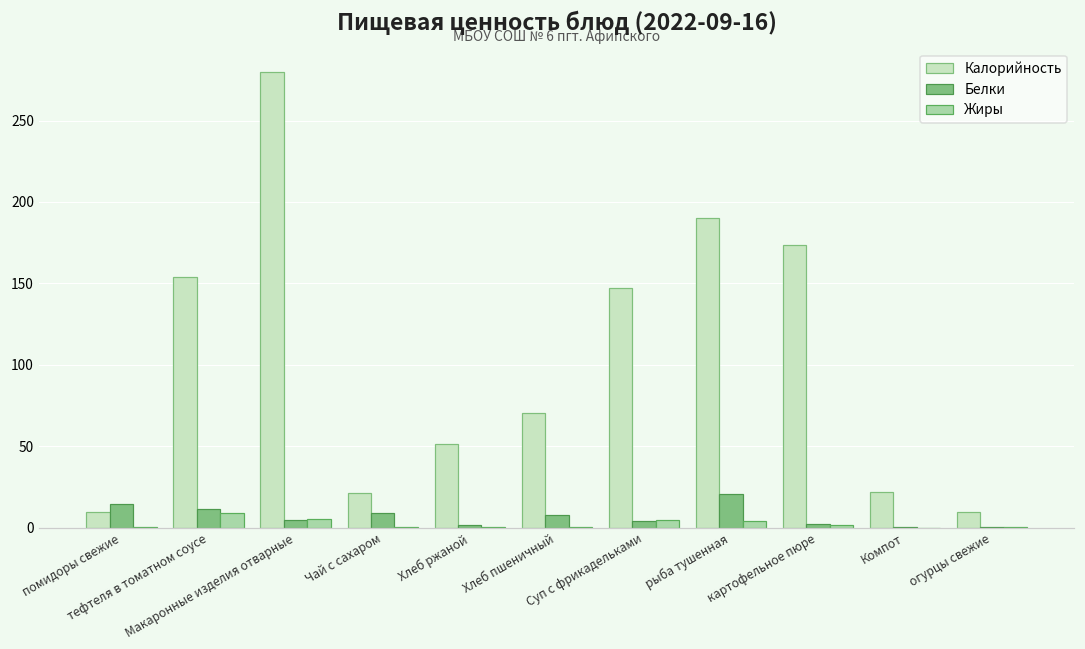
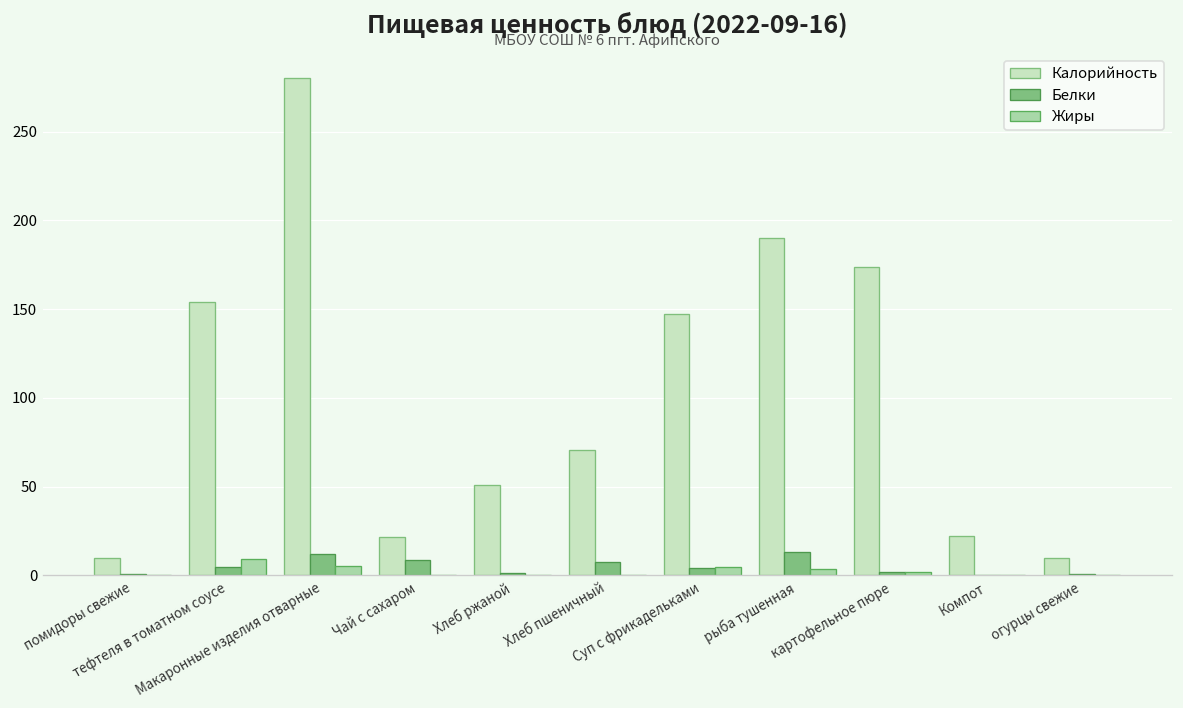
Белки, помидоры свежие: 15 -> 1
Белки, тефтеля в томатном соусе: 11 -> 5
Белки, Макаронные изделия отварные: 5 -> 12
Белки, рыба тушенная: 20 -> 13
